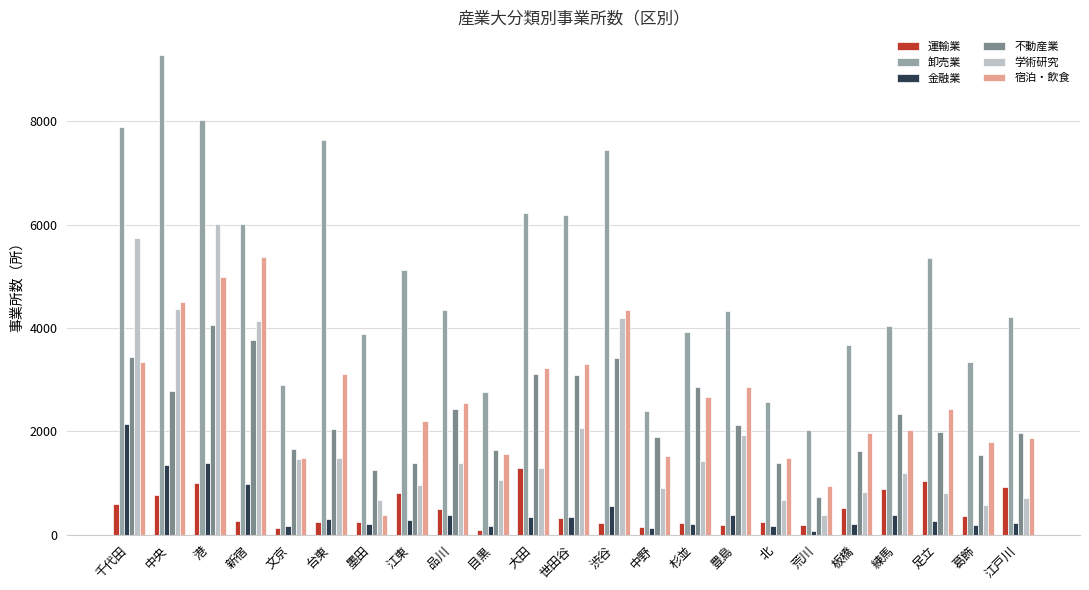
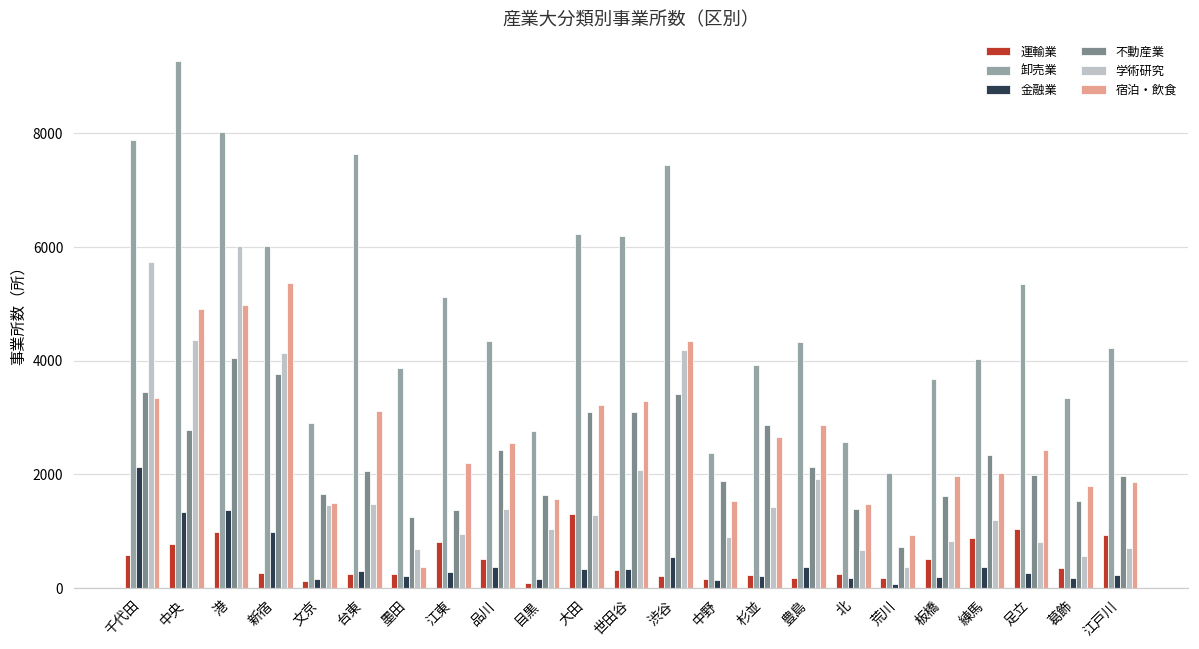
宿泊・飲食, 中央: 4500 -> 4900
